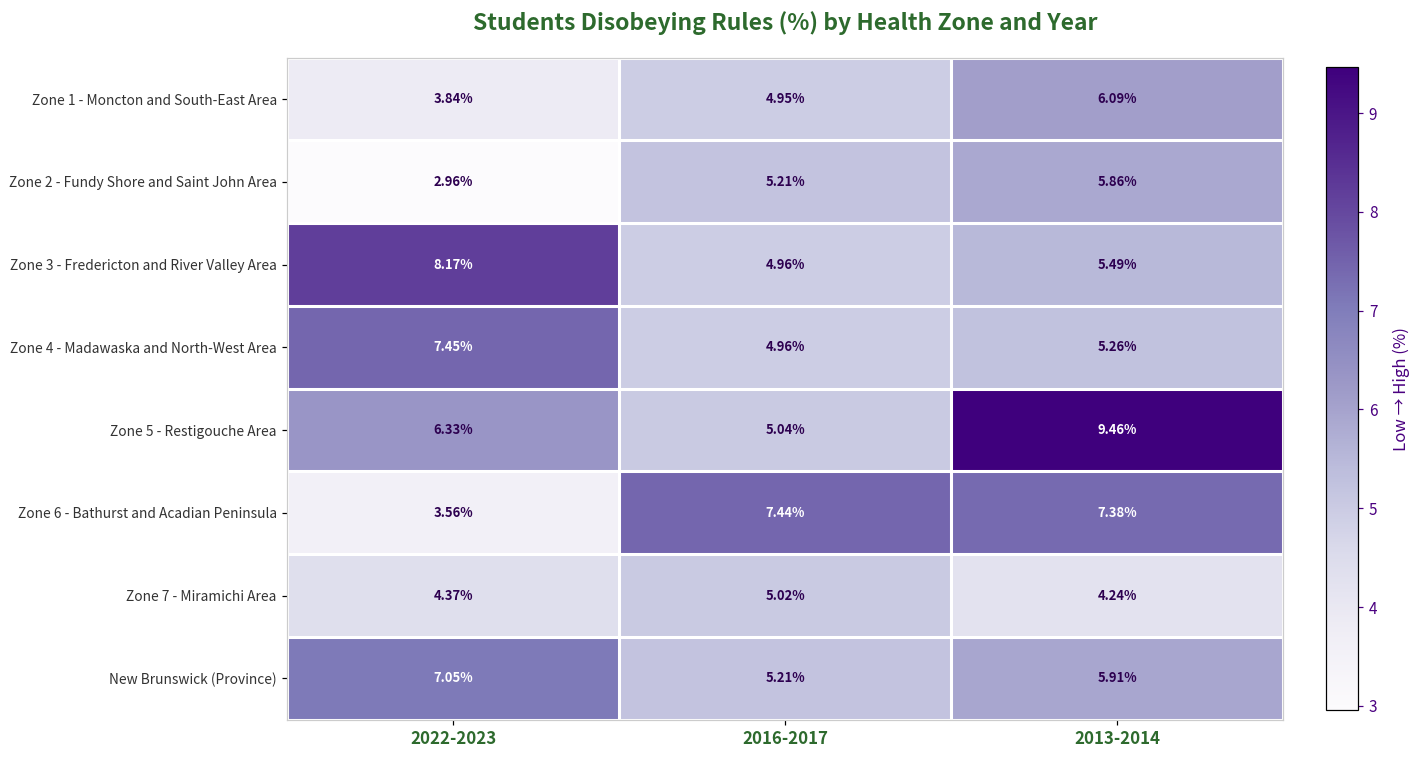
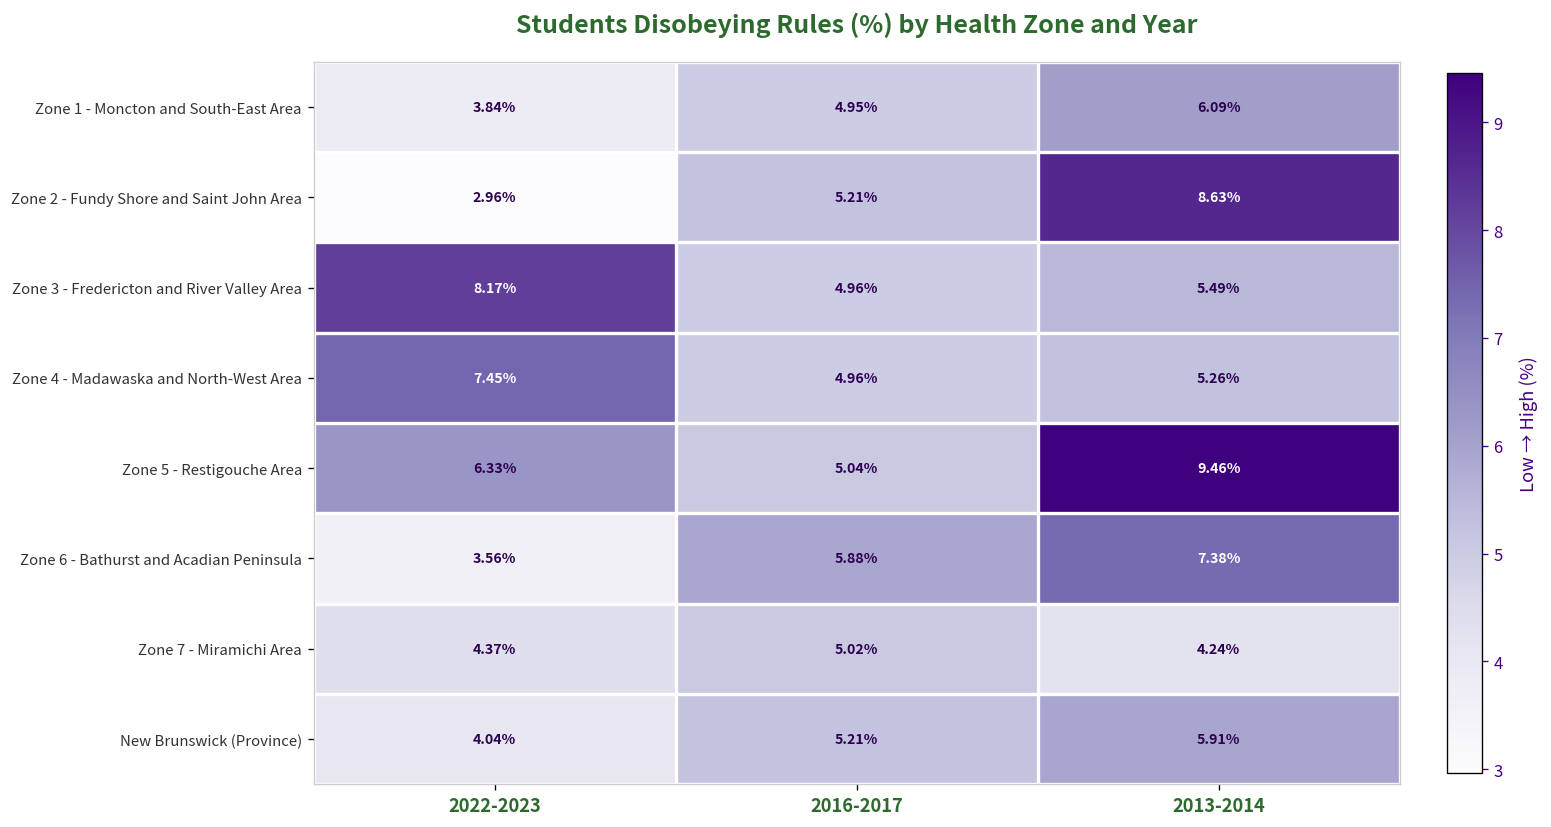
Zone 2 - Fundy Shore and Saint John Area, 2013-2014: 5.86% -> 8.63%
Zone 6 - Bathurst and Acadian Peninsula, 2016-2017: 7.44% -> 5.88%
New Brunswick (Province), 2022-2023: 7.05% -> 4.04%
